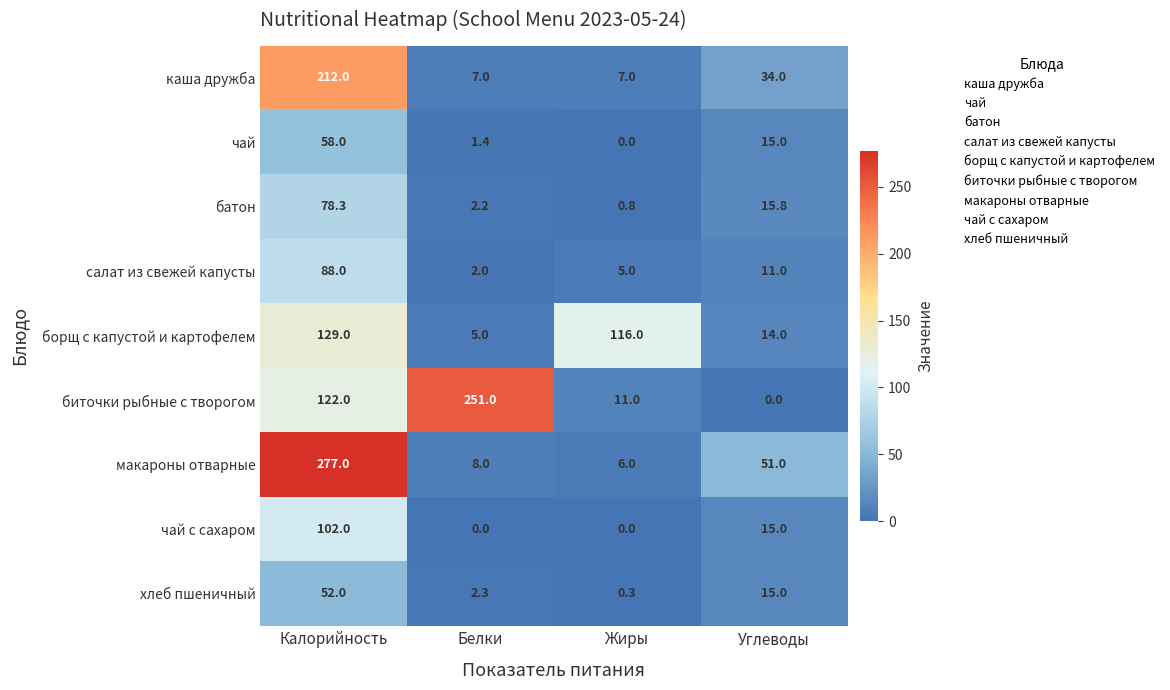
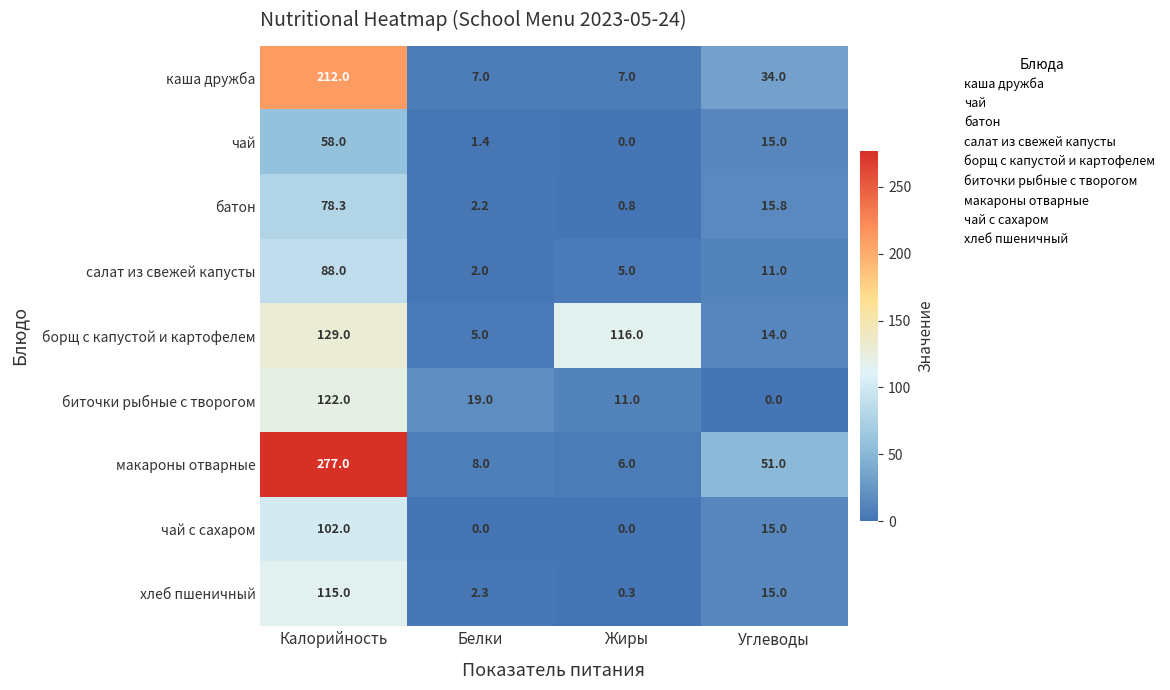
биточки рыбные с творогом, Белки: 251.0 -> 19.0
хлеб пшеничный, Калорийность: 52.0 -> 115.0
